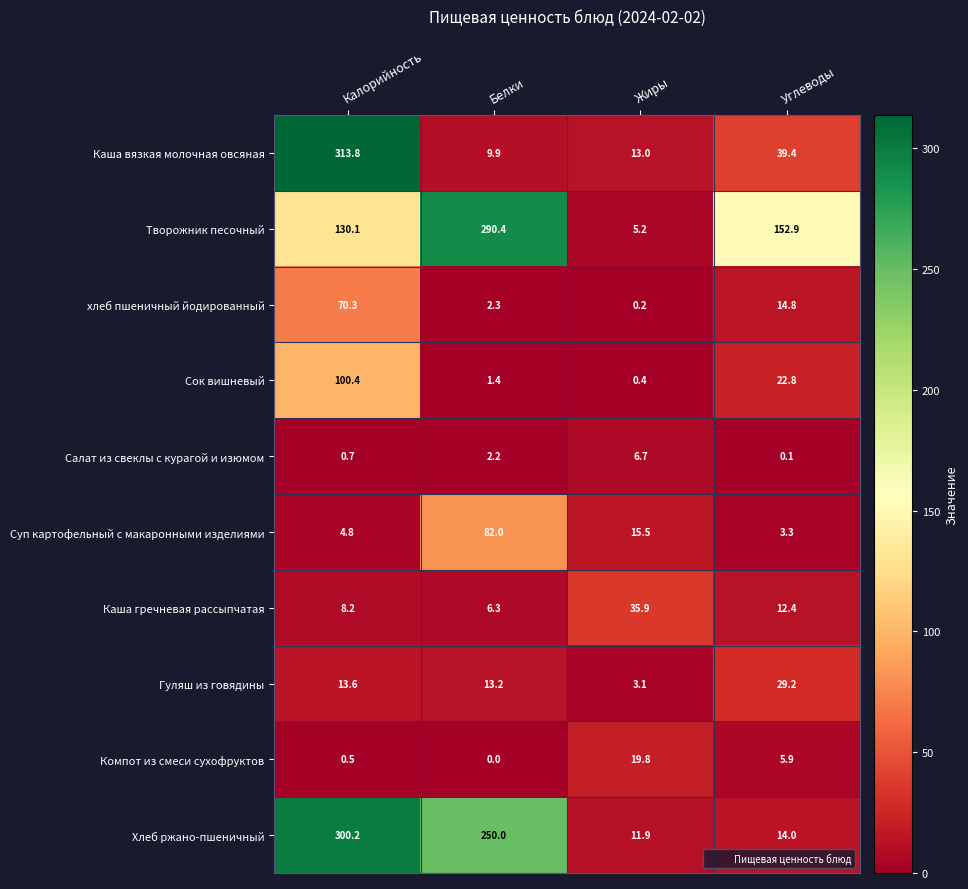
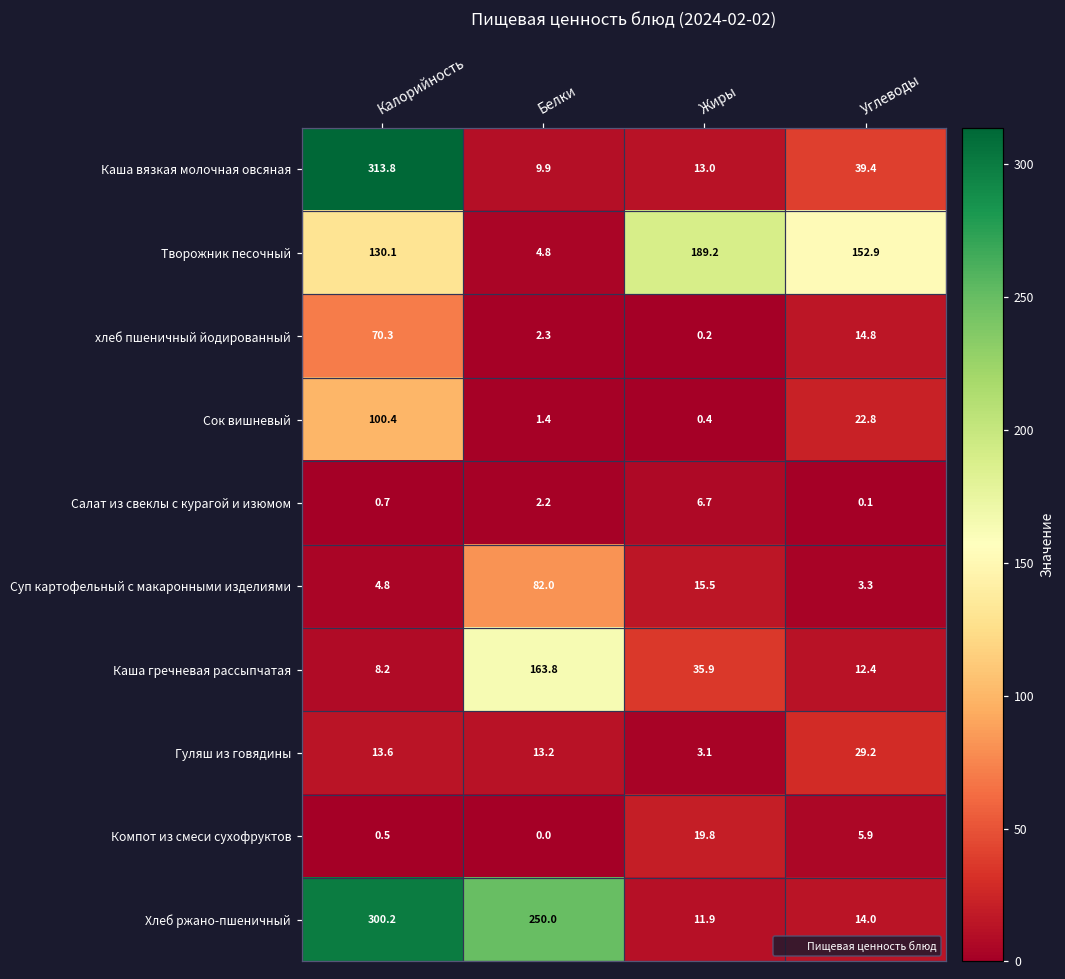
Творожник песочный, Белки: 290.4 -> 4.8
Творожник песочный, Жиры: 5.2 -> 189.2
Каша гречневая рассыпчатая, Белки: 6.3 -> 163.8
